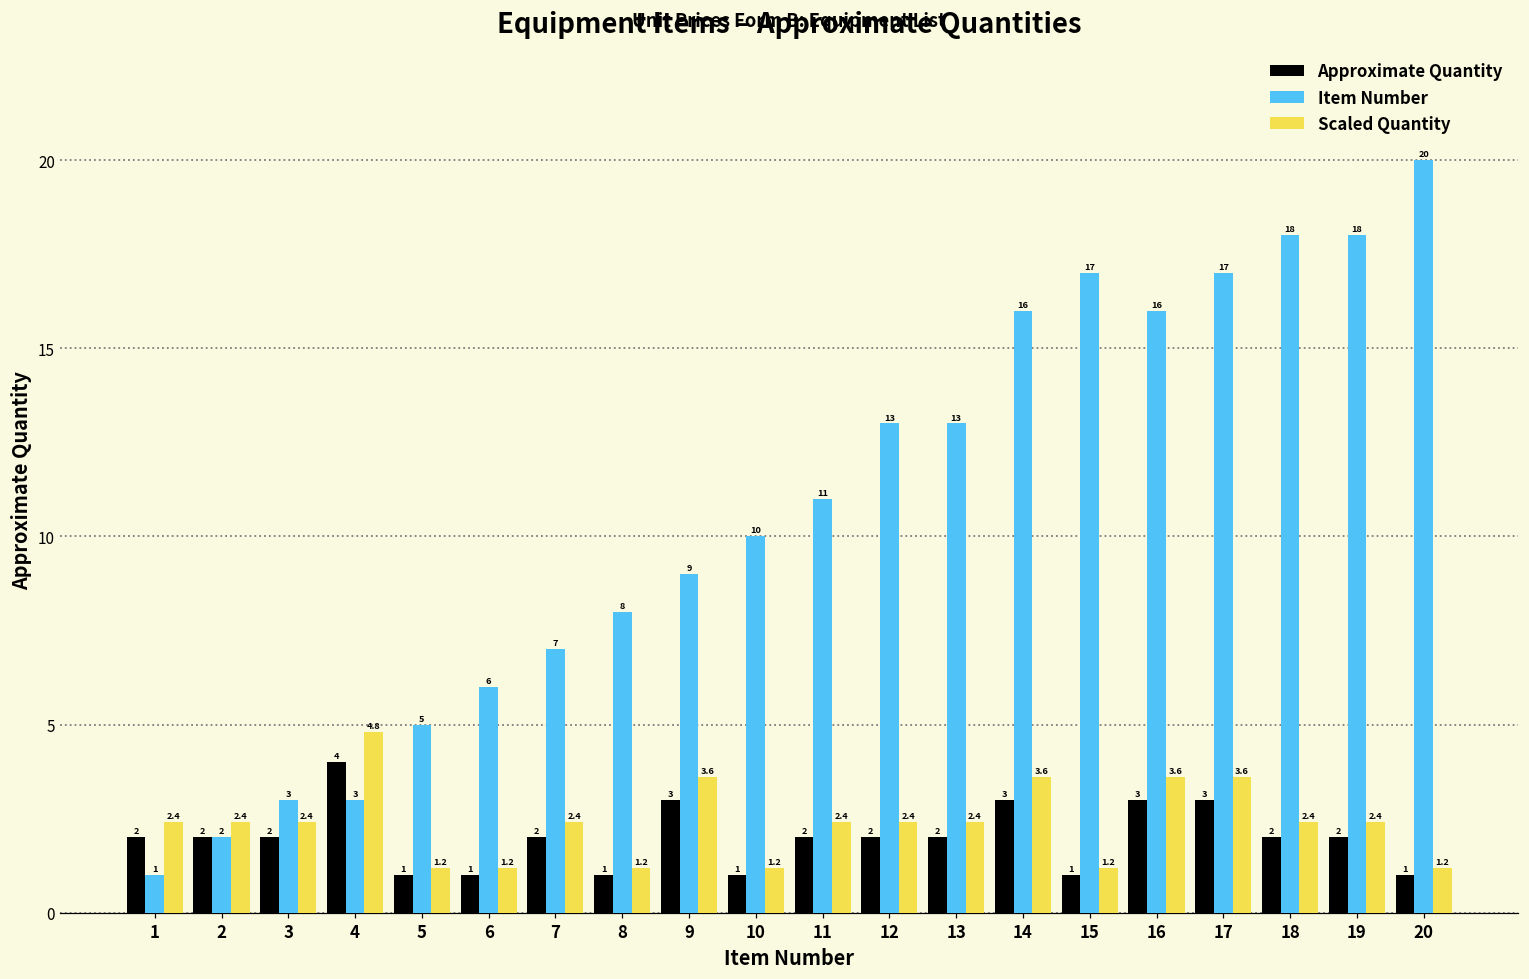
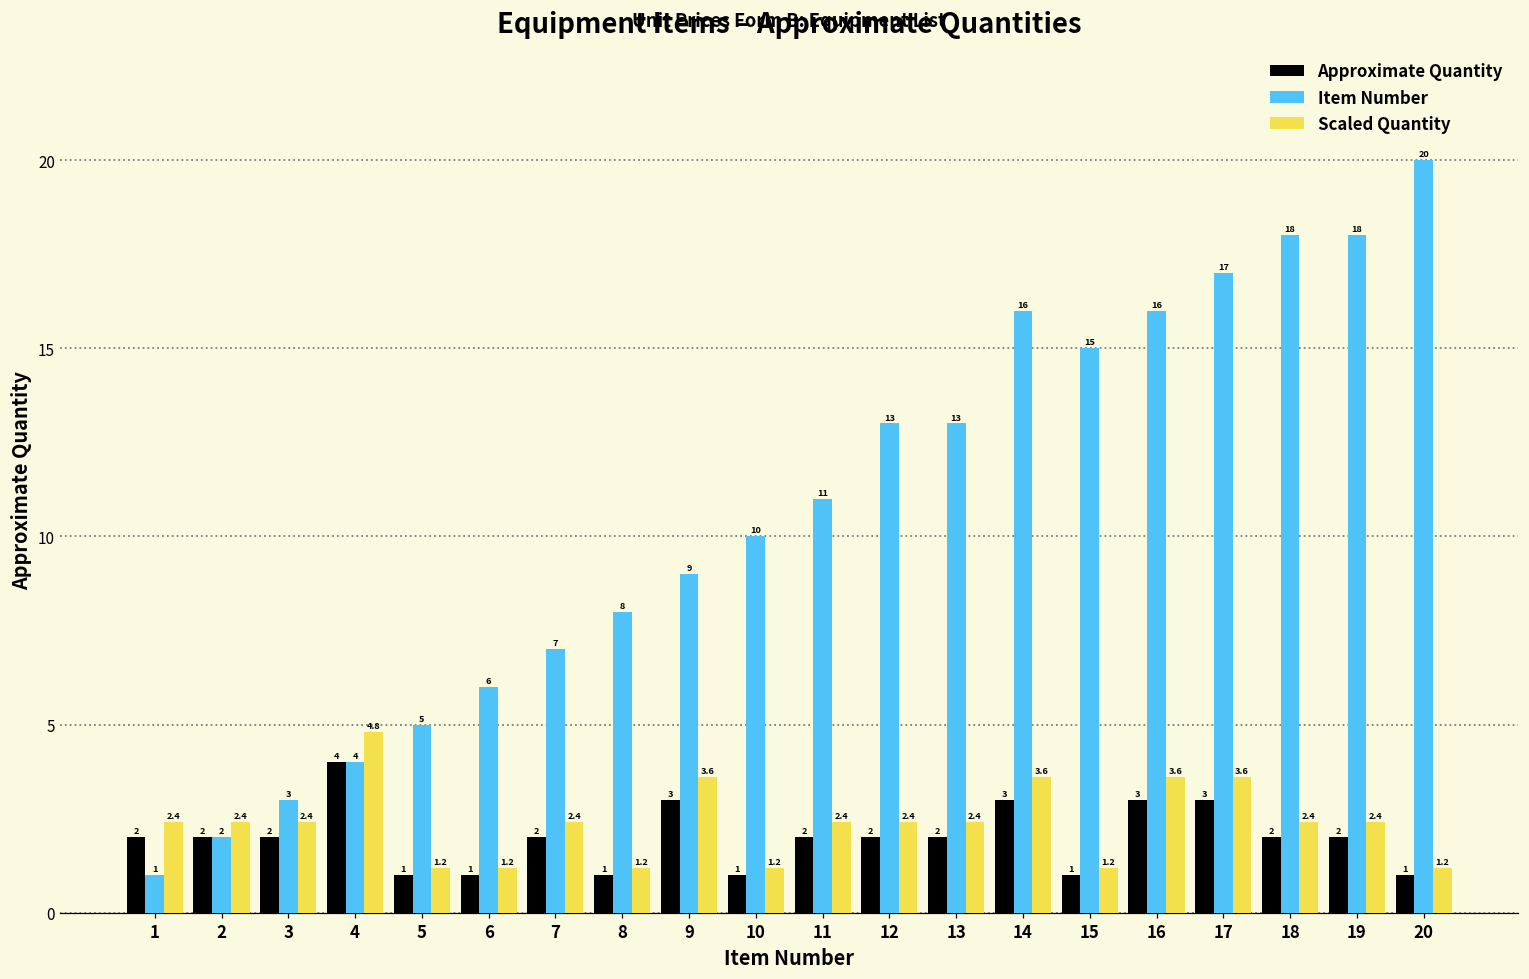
Item Number, 4: 3 -> 4
Item Number, 15: 17 -> 15
